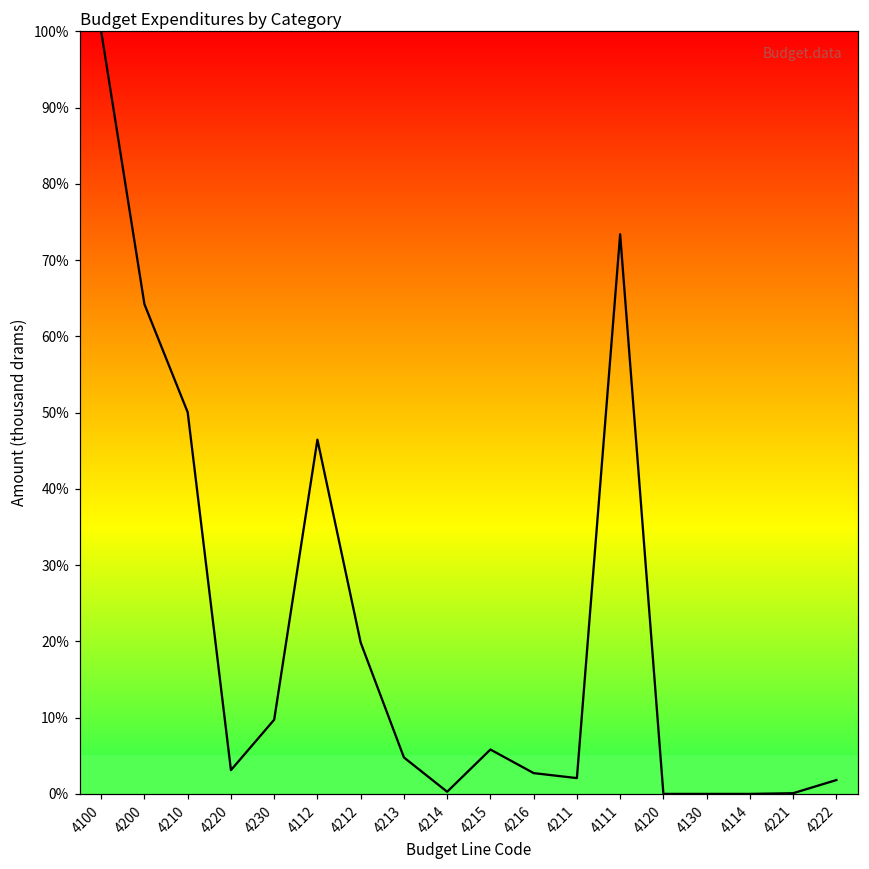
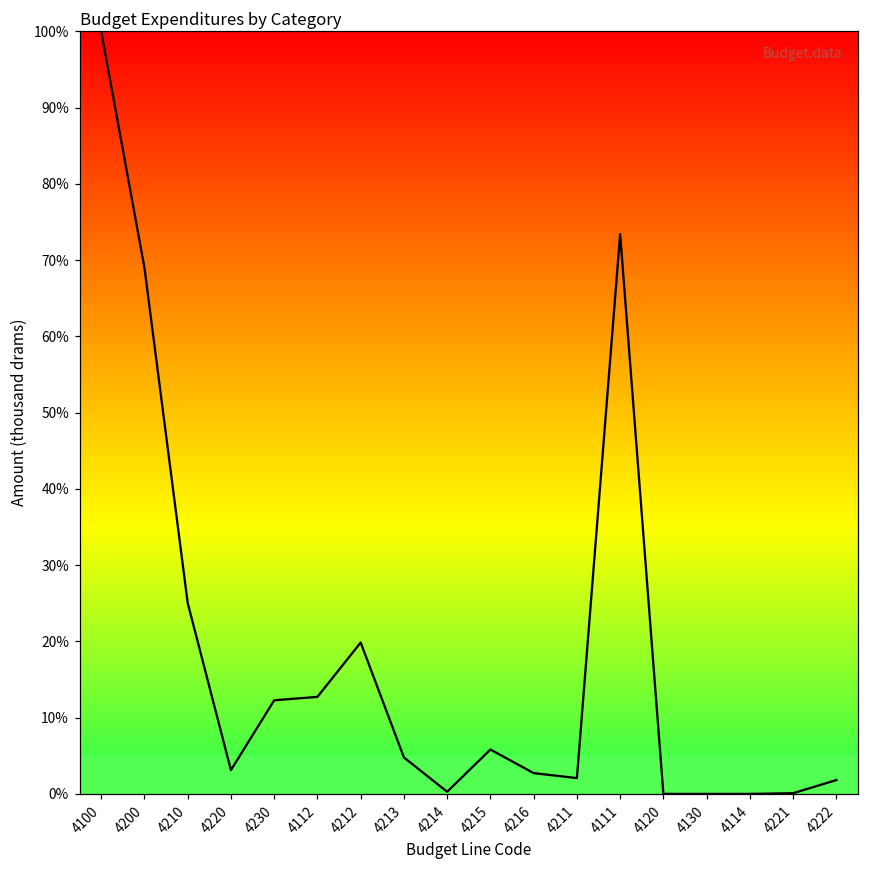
4200: 64% -> 69%
4210: 50% -> 25%
4230: 10% -> 12%
4112: 46% -> 13%
